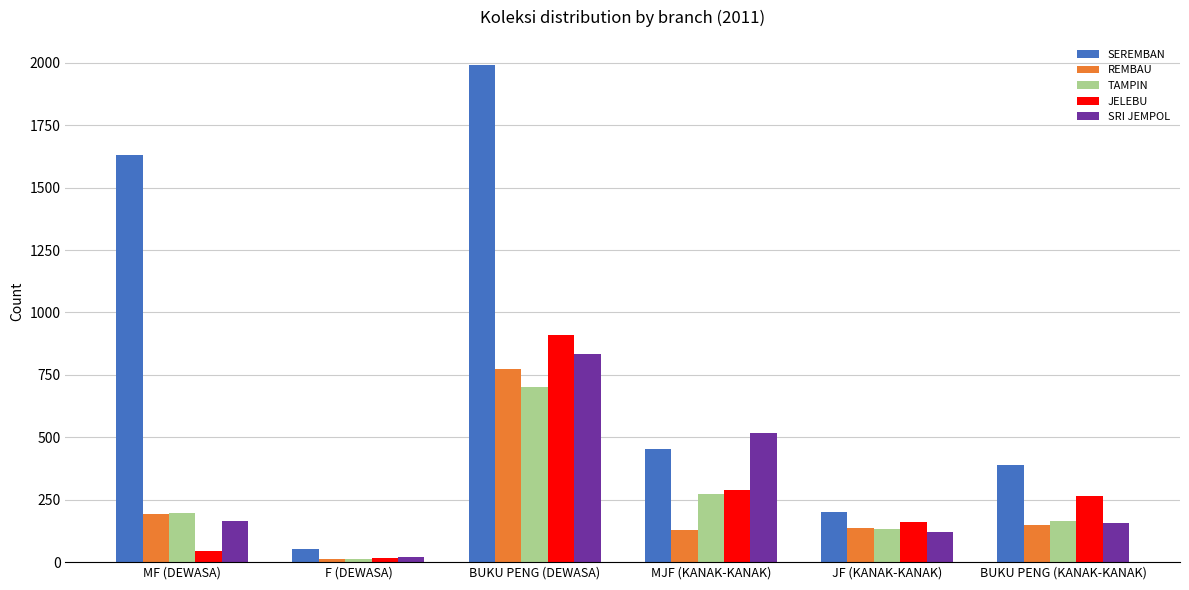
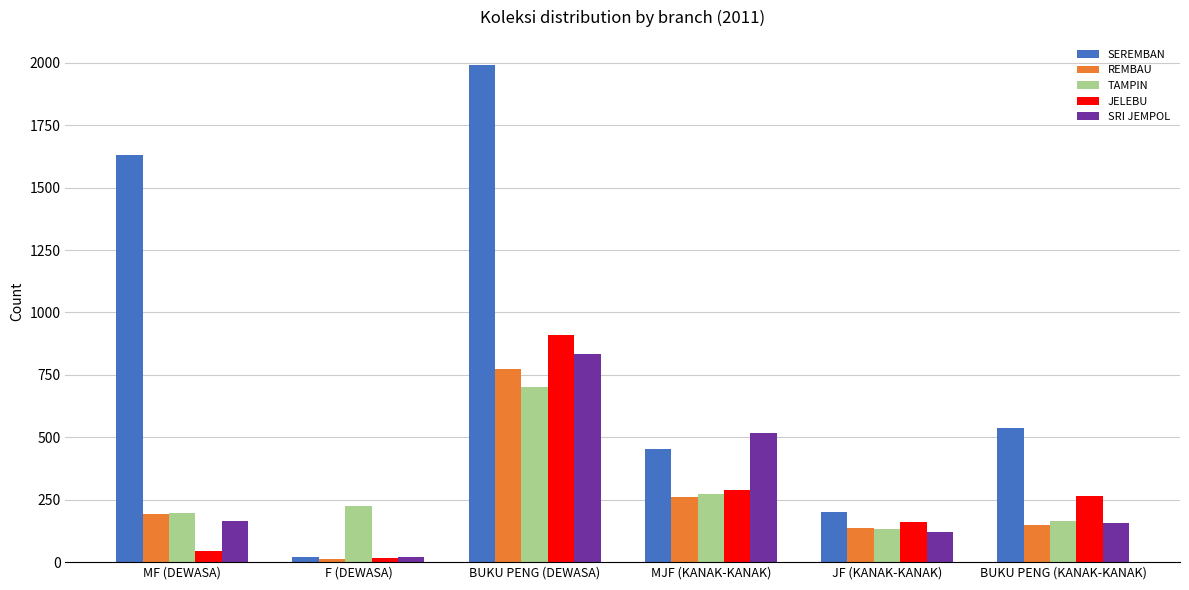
SEREMBAN, F (DEWASA): 50 -> 20
TAMPIN, F (DEWASA): 10 -> 220
REMBAU, MJF (KANAK-KANAK): 130 -> 260
SEREMBAN, BUKU PENG (KANAK-KANAK): 390 -> 540
